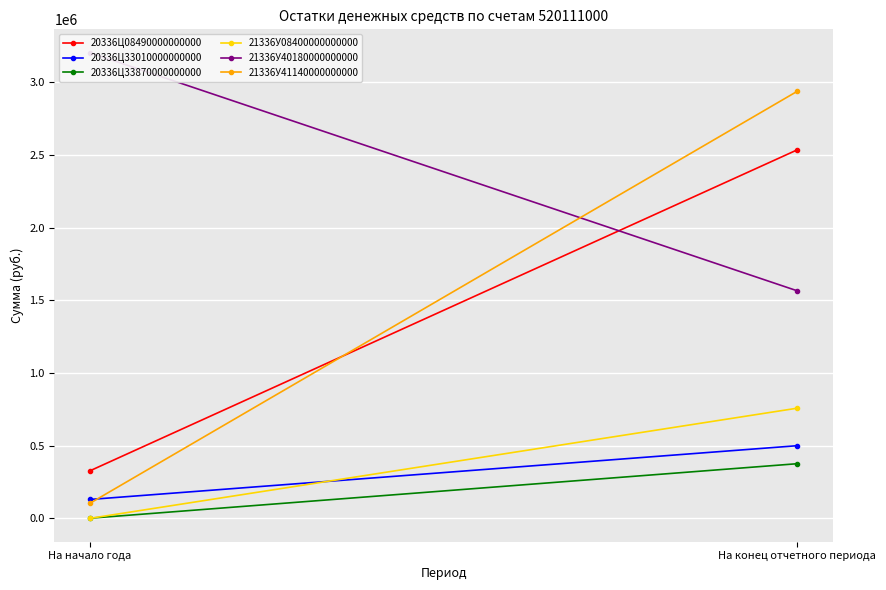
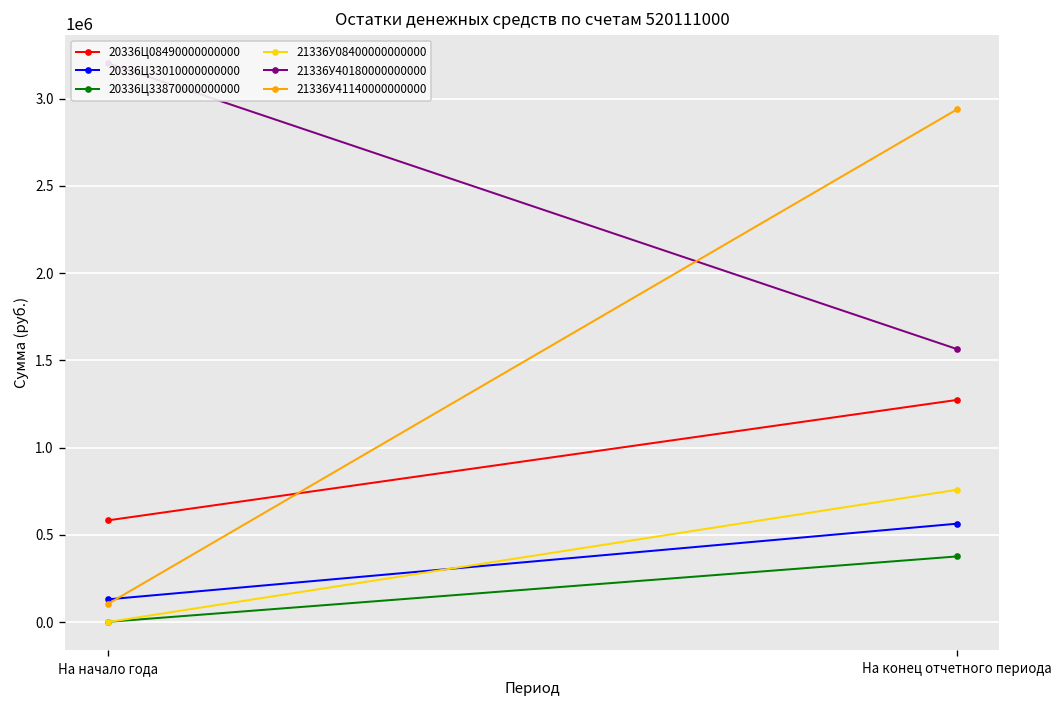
20336Ц08490000000000, На начало года: 330000 -> 580000
20336Ц08490000000000, На конец отчетного периода: 2540000 -> 1270000
20336Ц33010000000000, На конец отчетного периода: 500000 -> 560000
